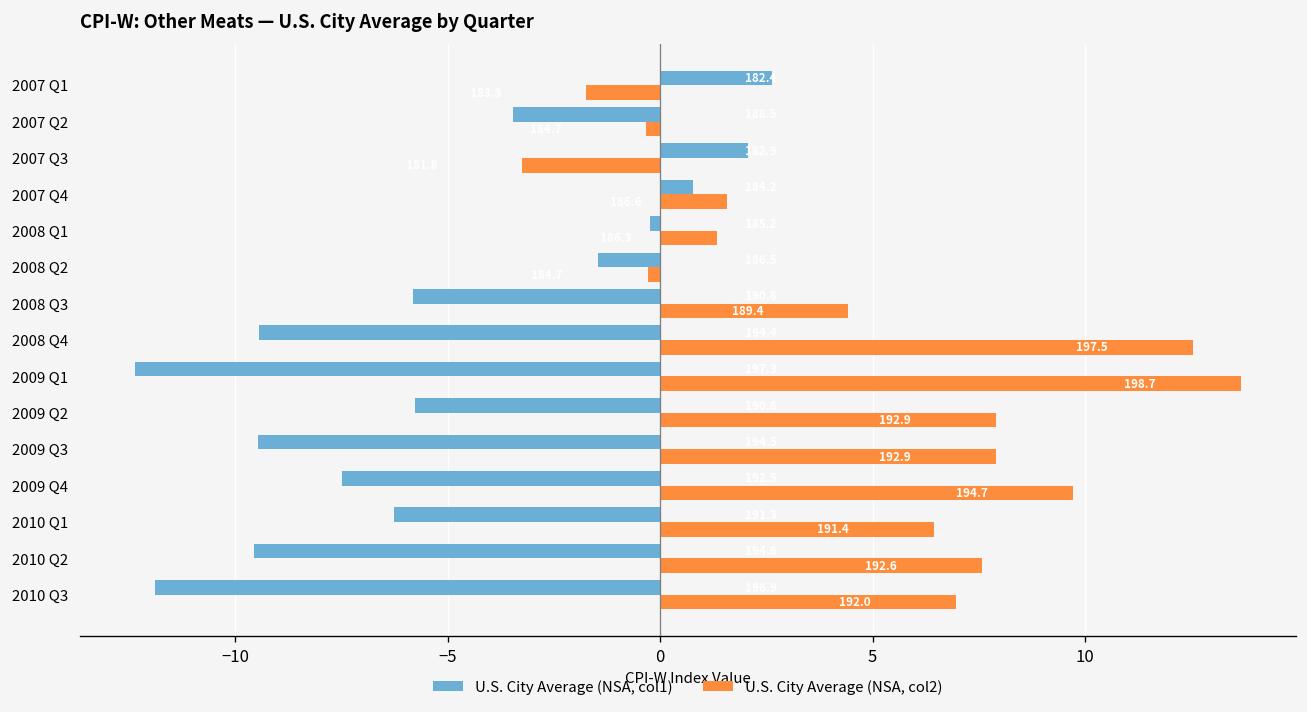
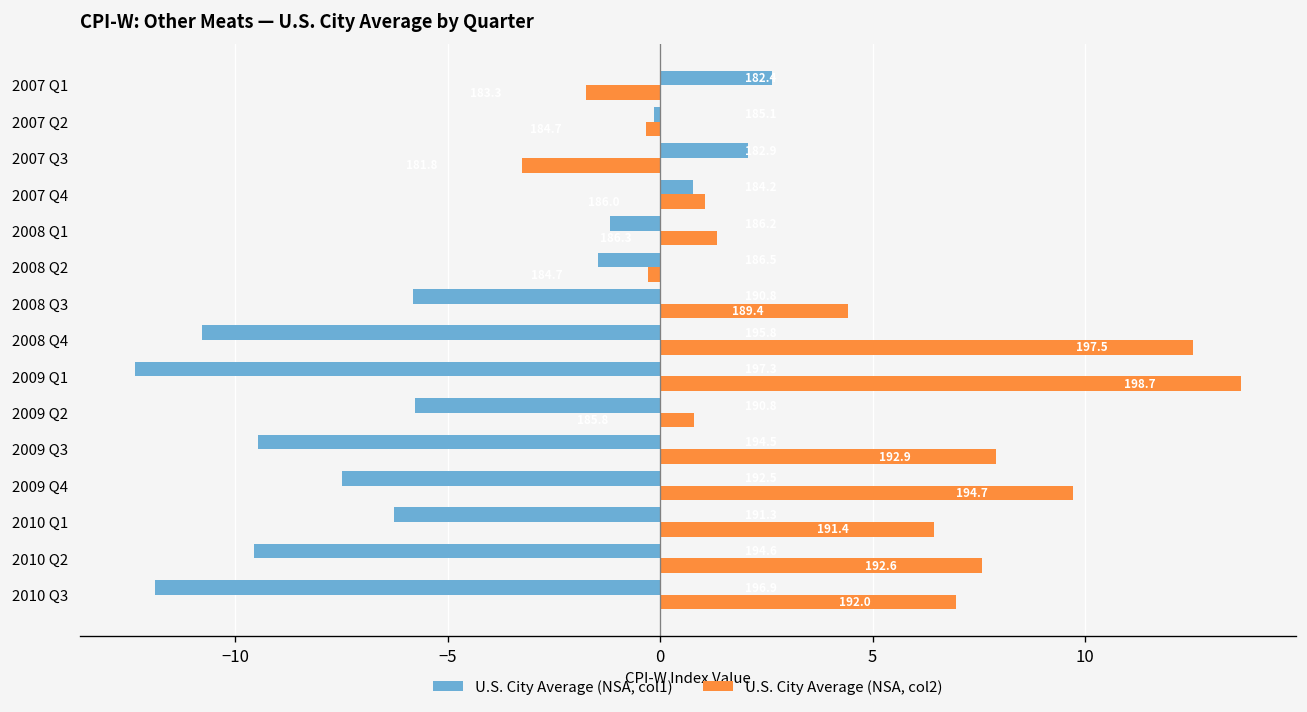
U.S. City Average (NSA, col1), 2007 Q2: -3.5 -> -0.1
U.S. City Average (NSA, col2), 2007 Q4: 1.6 -> 1.0
U.S. City Average (NSA, col1), 2008 Q1: -0.2 -> -1.2
U.S. City Average (NSA, col1), 2008 Q4: -9.4 -> -10.8
U.S. City Average (NSA, col2), 2009 Q2: 7.9 -> 0.8
